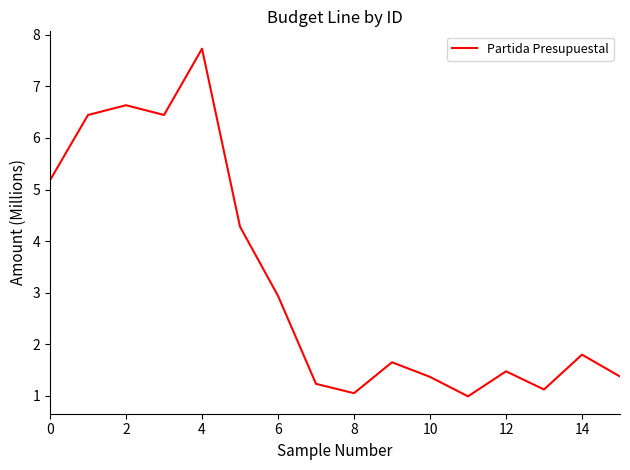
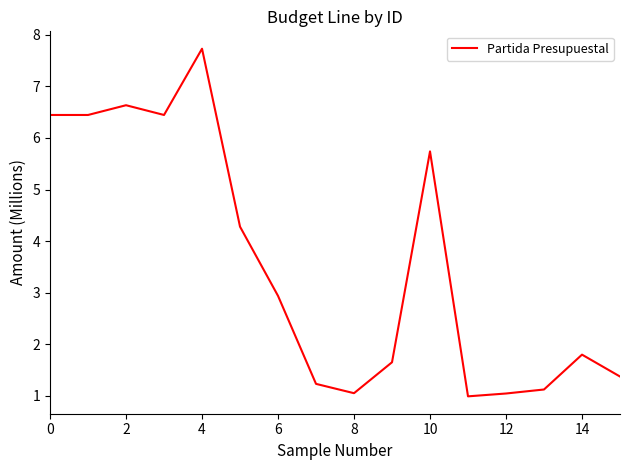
0: 5.2 -> 6.4
10: 1.4 -> 5.7
12: 1.5 -> 1.0
